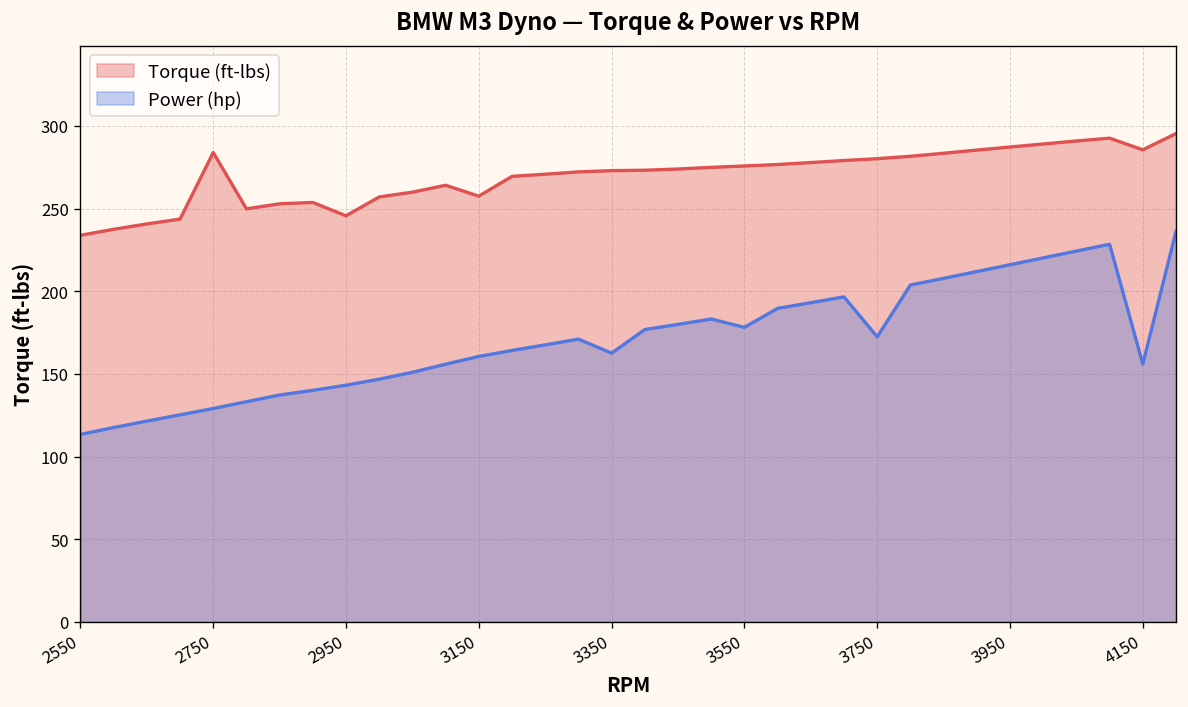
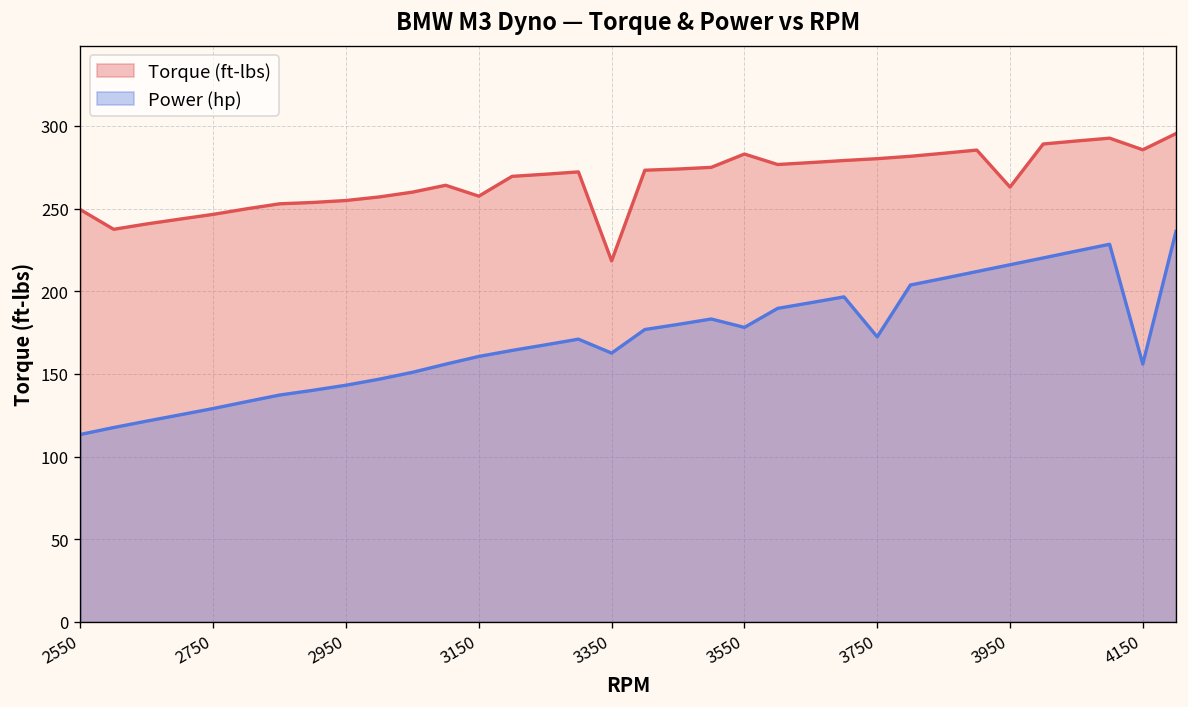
Torque (ft-lbs), 2550: 234 -> 249
Torque (ft-lbs), 2750: 284 -> 246
Torque (ft-lbs), 2950: 246 -> 255
Torque (ft-lbs), 3350: 273 -> 218
Torque (ft-lbs), 3550: 276 -> 283
Torque (ft-lbs), 3950: 287 -> 263
